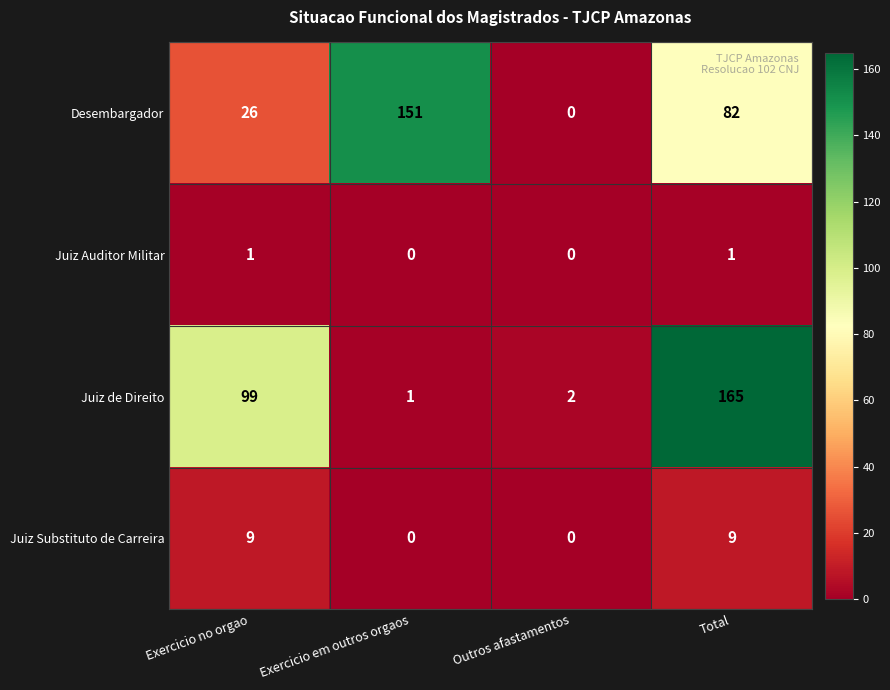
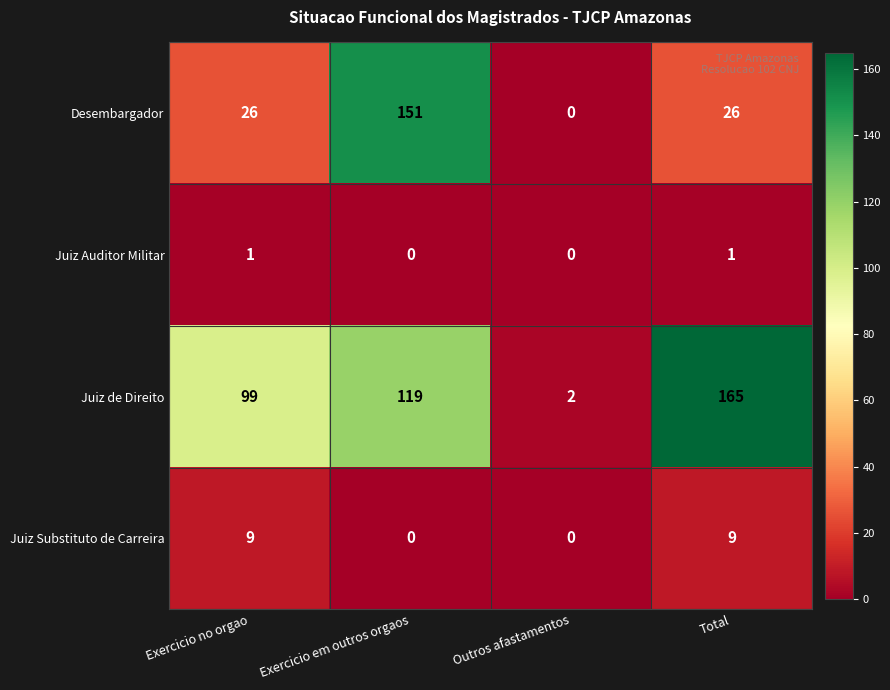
Desembargador, Total: 82 -> 26
Juiz de Direito, Exercicio em outros orgaos: 1 -> 119
